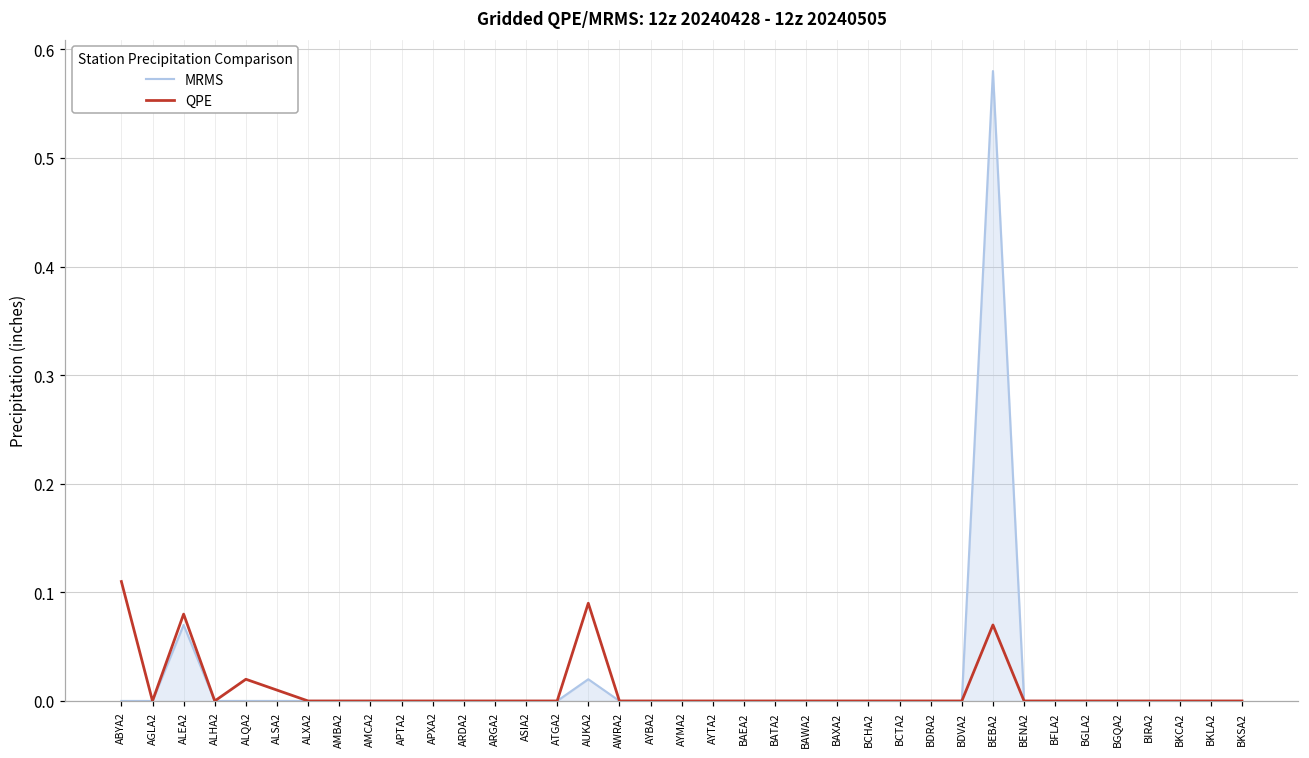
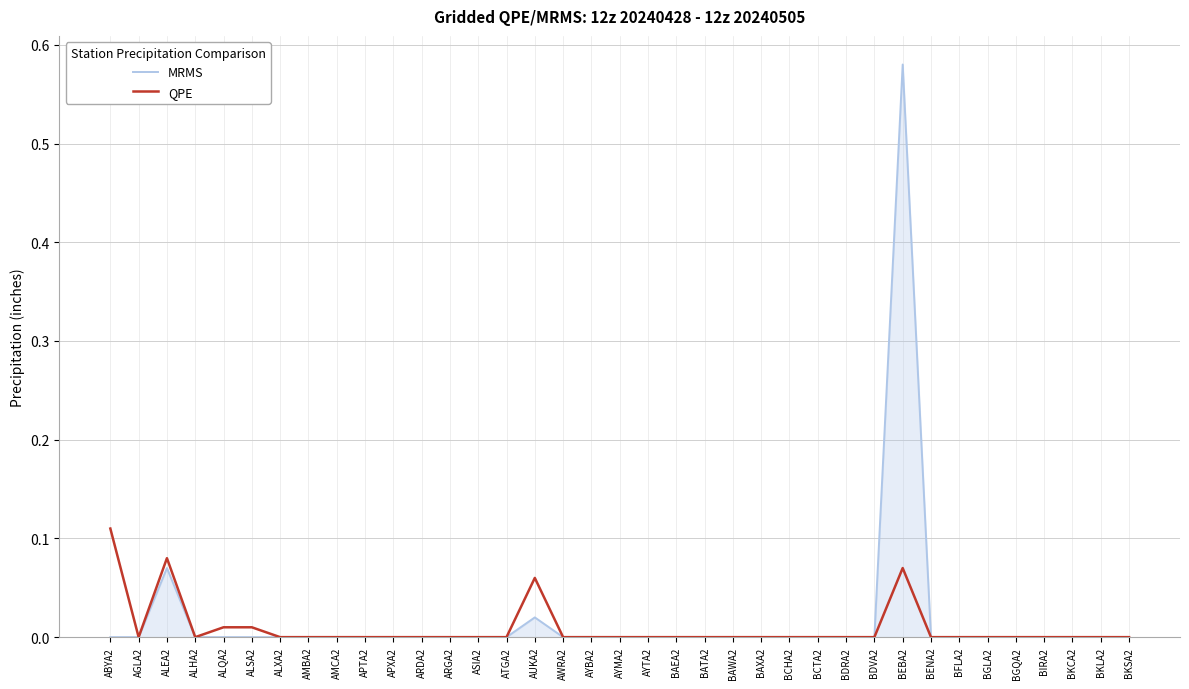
QPE, ALQA2: 0.02 -> 0.01
QPE, AUKA2: 0.09 -> 0.06
